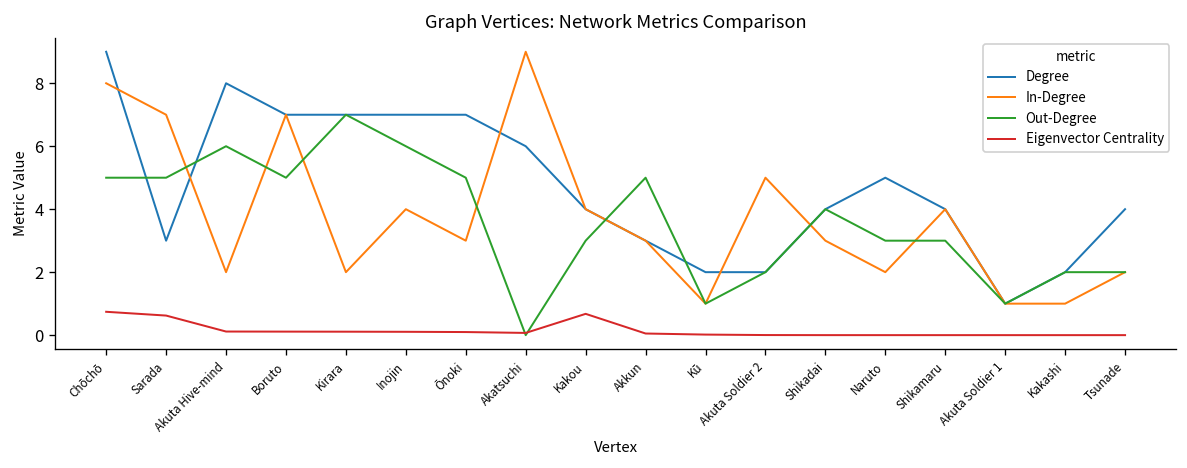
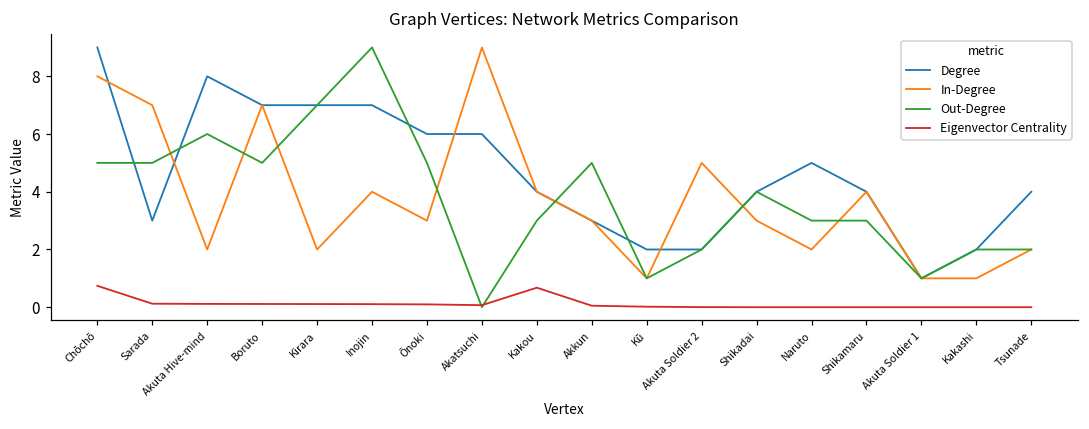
Eigenvector Centrality, Sarada: 0.6 -> 0.1
Out-Degree, Inojin: 6 -> 9
Degree, Ōnoki: 7 -> 6
